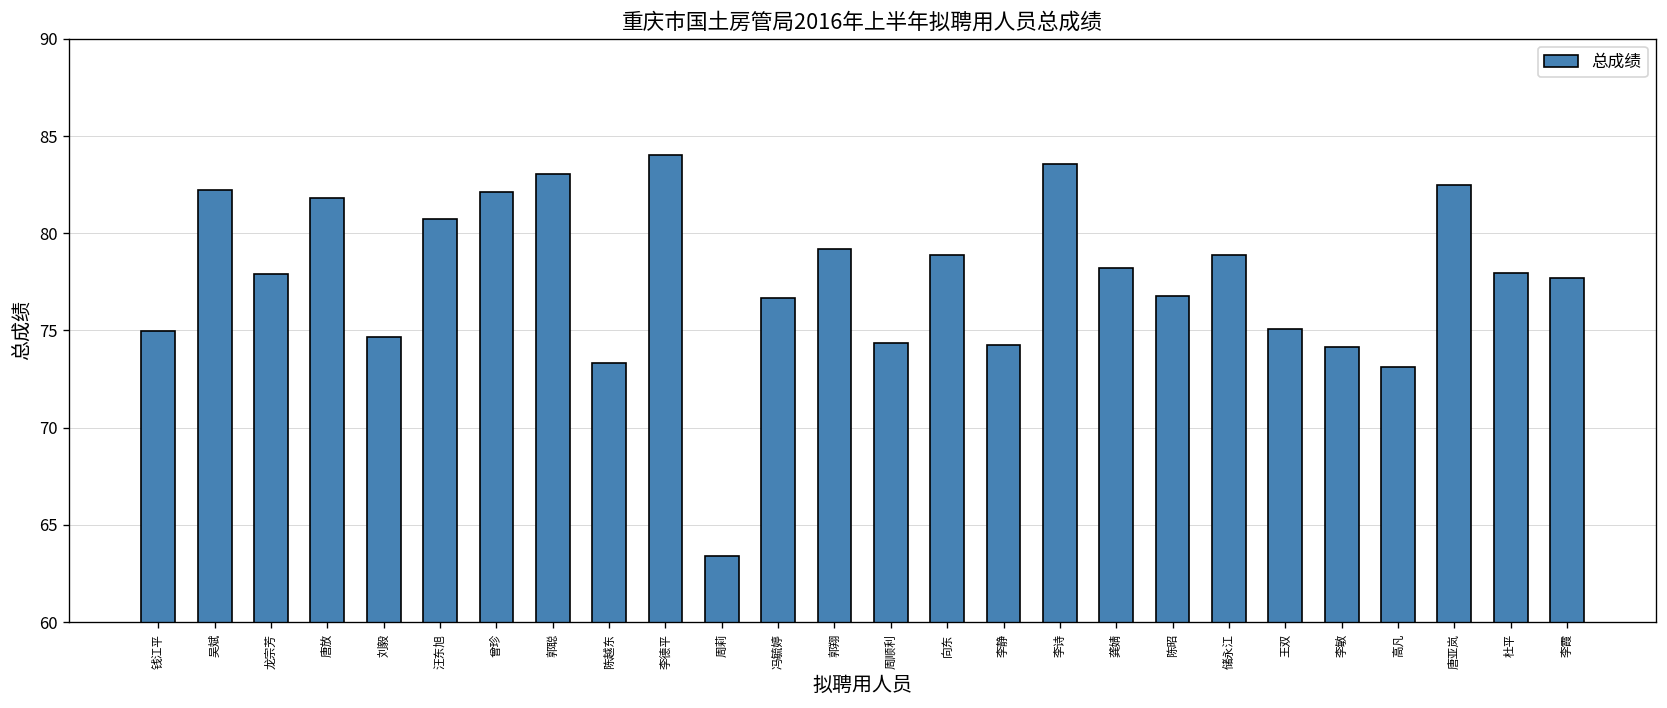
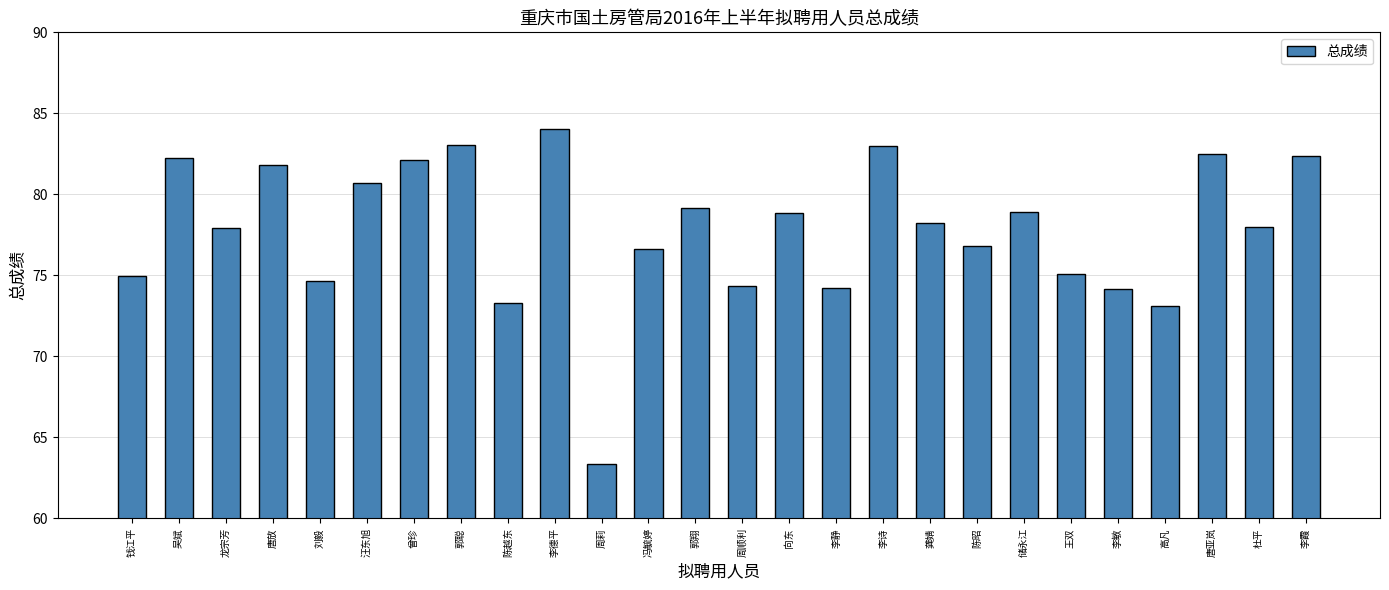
李诗: 83.6 -> 83.0
李霞: 77.7 -> 82.3
